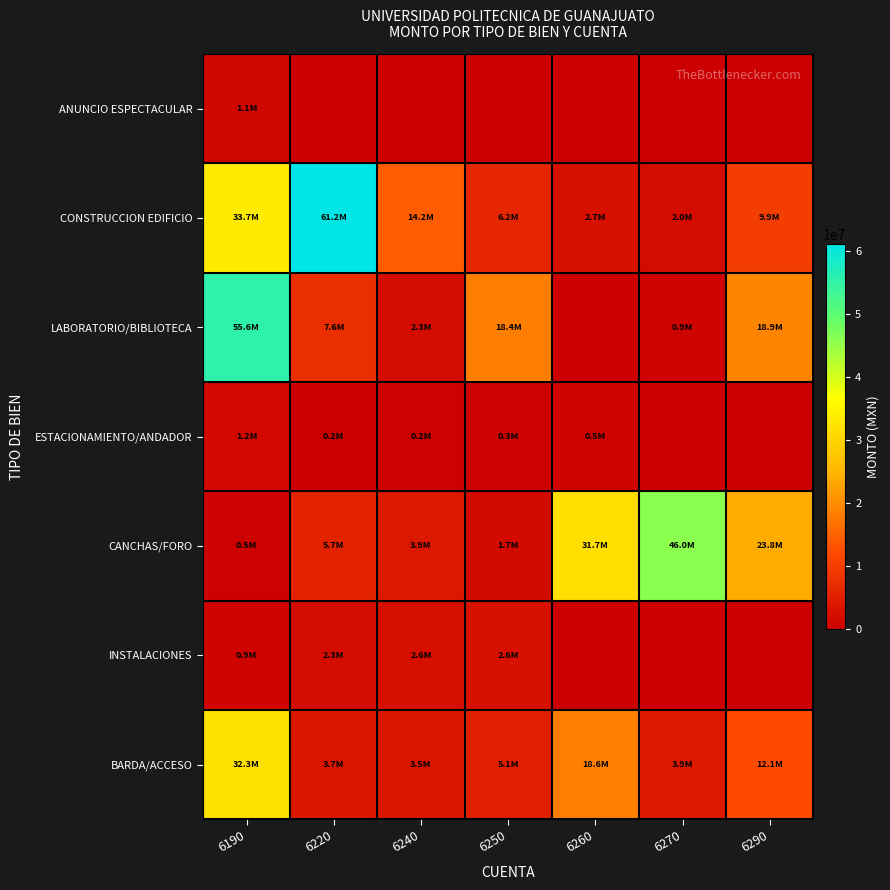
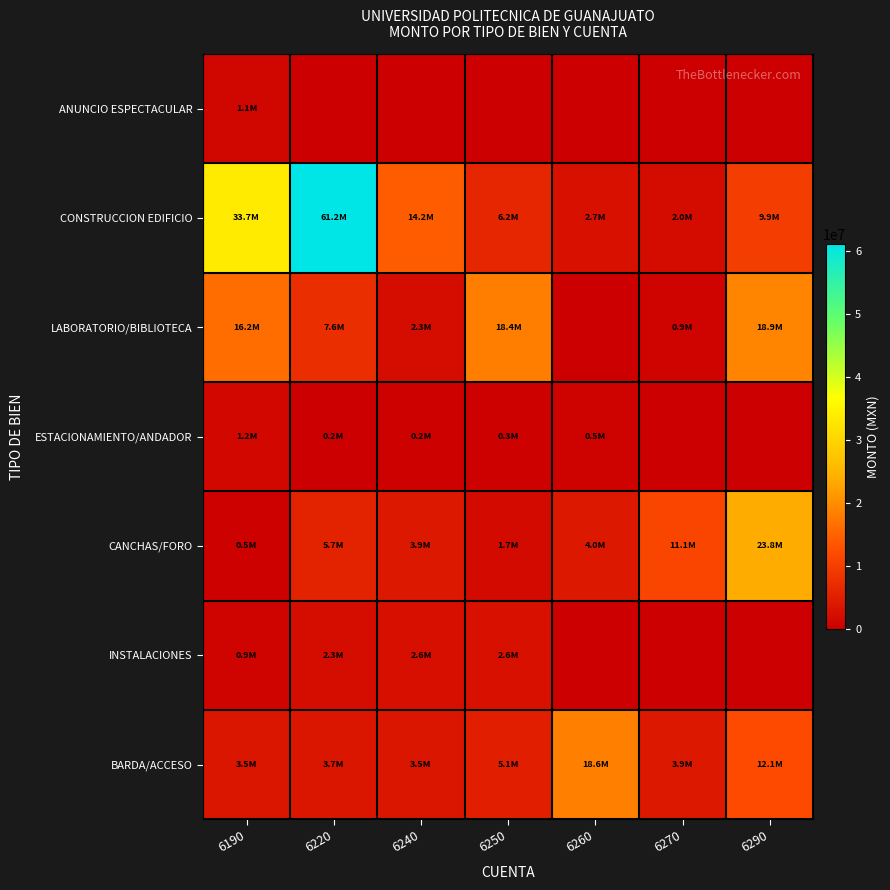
LABORATORIO/BIBLIOTECA, 6190: 55.6M -> 16.2M
CANCHAS/FORO, 6260: 31.7M -> 4.0M
CANCHAS/FORO, 6270: 46.0M -> 11.1M
BARDA/ACCESO, 6190: 32.3M -> 3.5M
